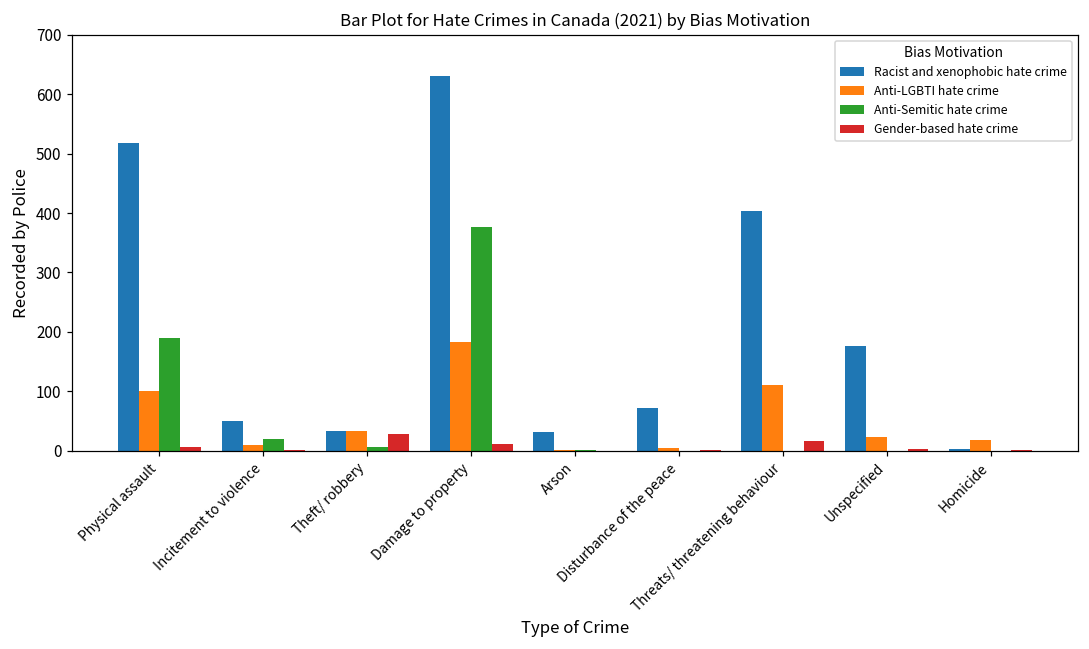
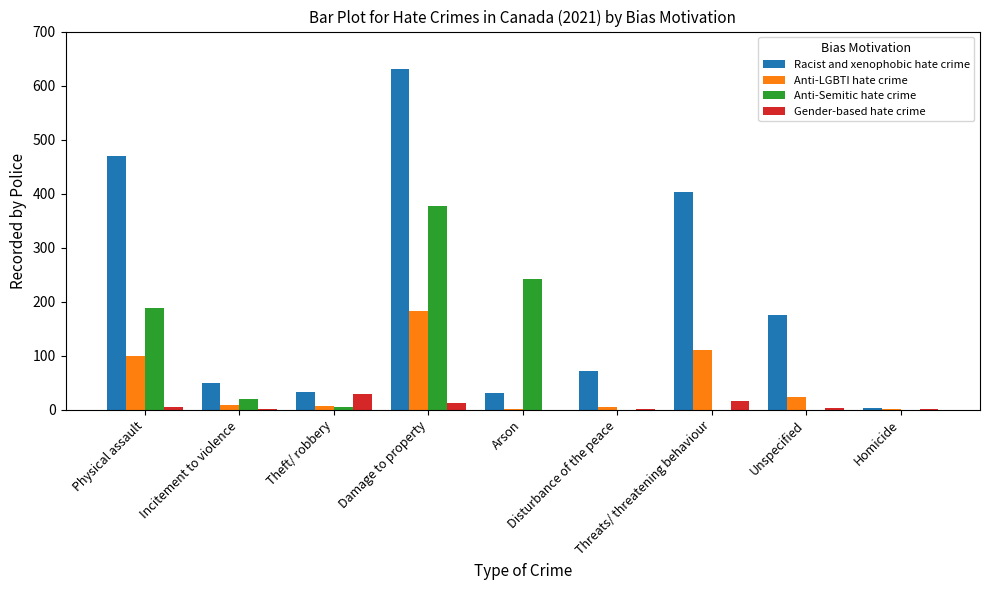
Racist and xenophobic hate crime, Physical assault: 520 -> 470
Anti-LGBTI hate crime, Theft/ robbery: 30 -> 10
Anti-Semitic hate crime, Arson: 0 -> 240
Anti-LGBTI hate crime, Homicide: 20 -> 0
